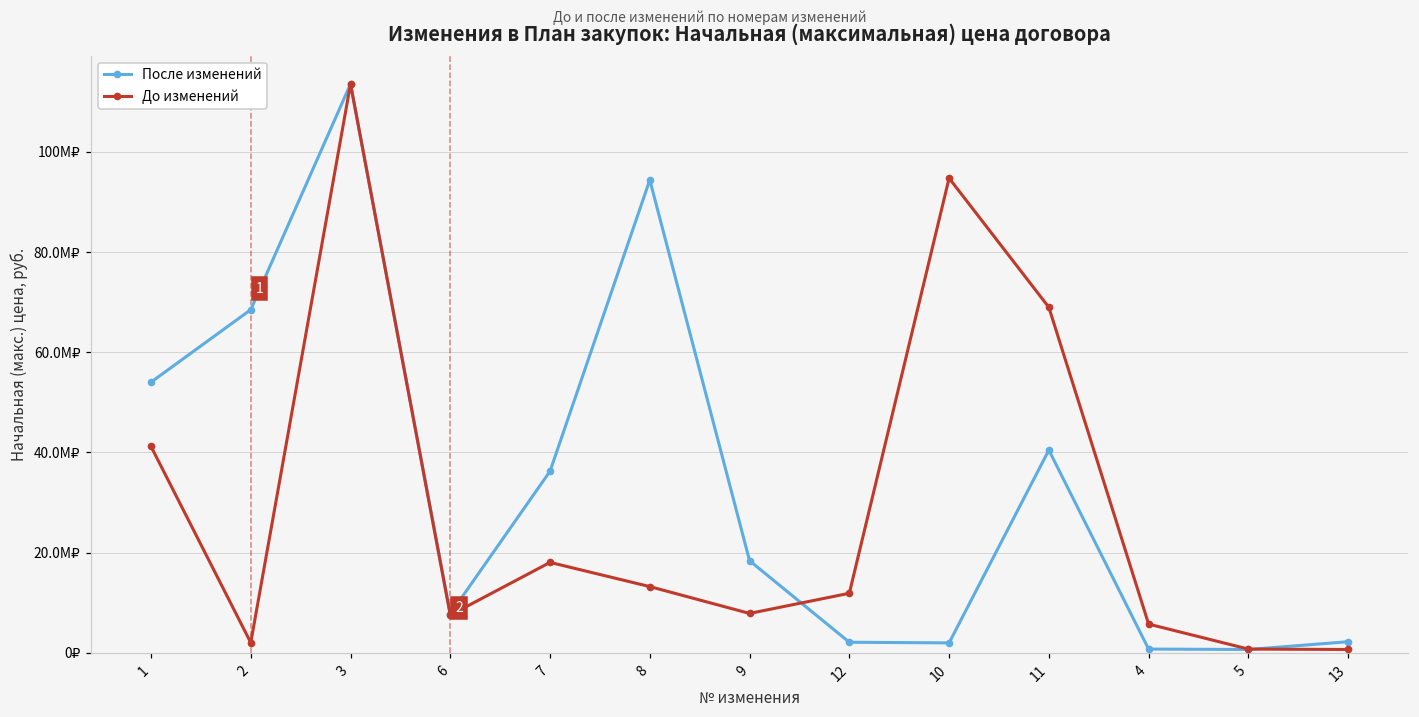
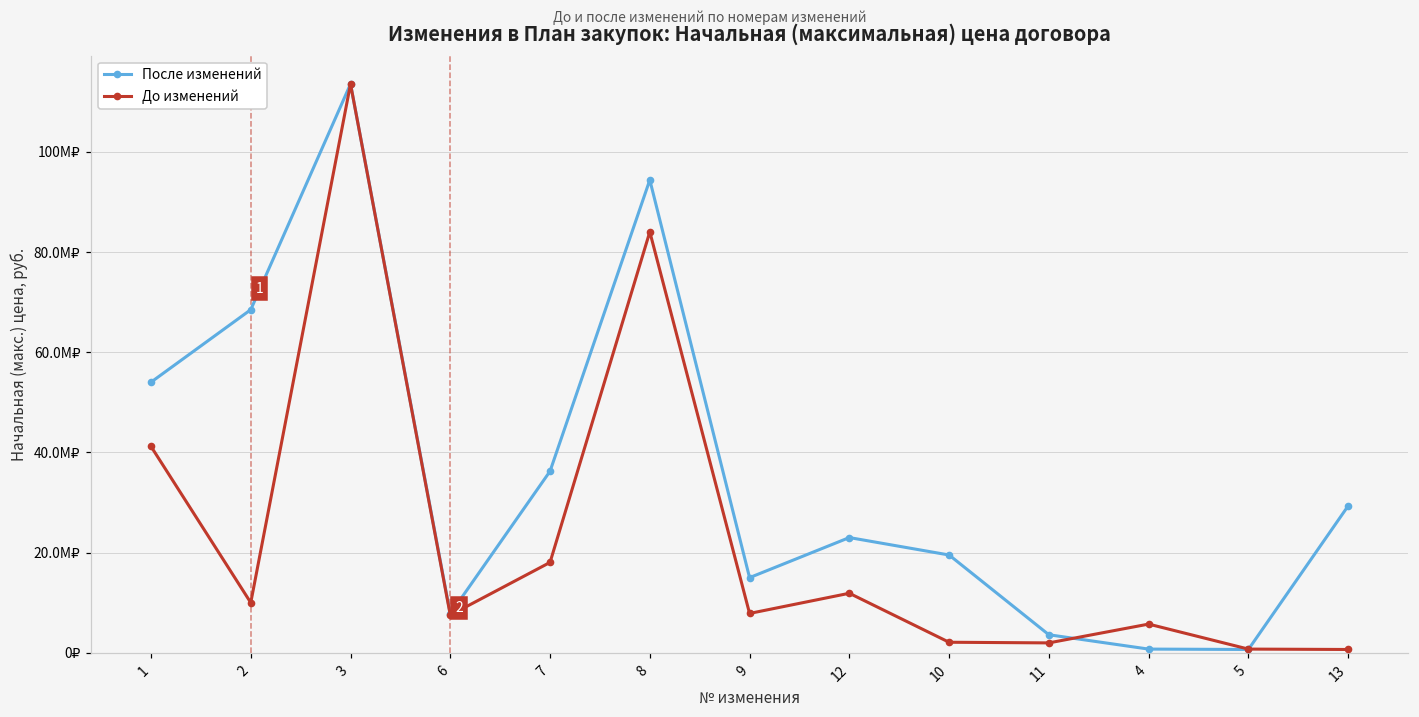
До изменений, 2: 2M₽ -> 10M₽
До изменений, 8: 13M₽ -> 84M₽
После изменений, 9: 18M₽ -> 15M₽
После изменений, 12: 2M₽ -> 23M₽
После изменений, 10: 2M₽ -> 20M₽
До изменений, 10: 95M₽ -> 2M₽
После изменений, 11: 40M₽ -> 4M₽
До изменений, 11: 69M₽ -> 2M₽
После изменений, 13: 2M₽ -> 29M₽
